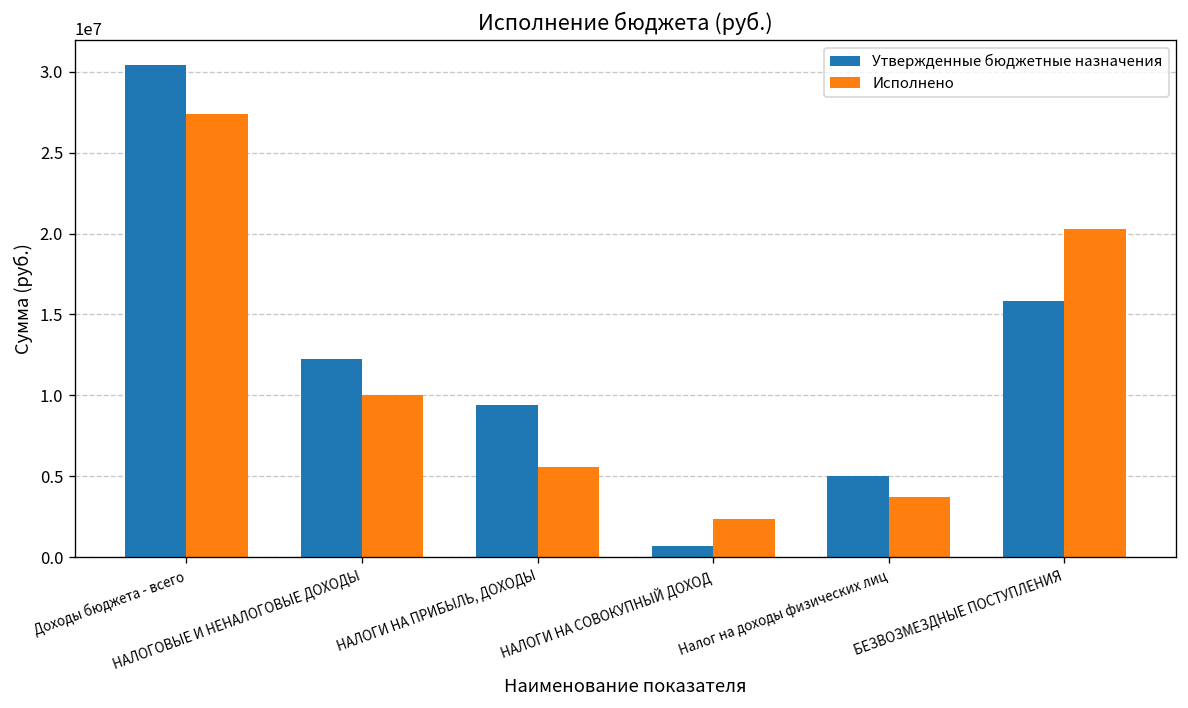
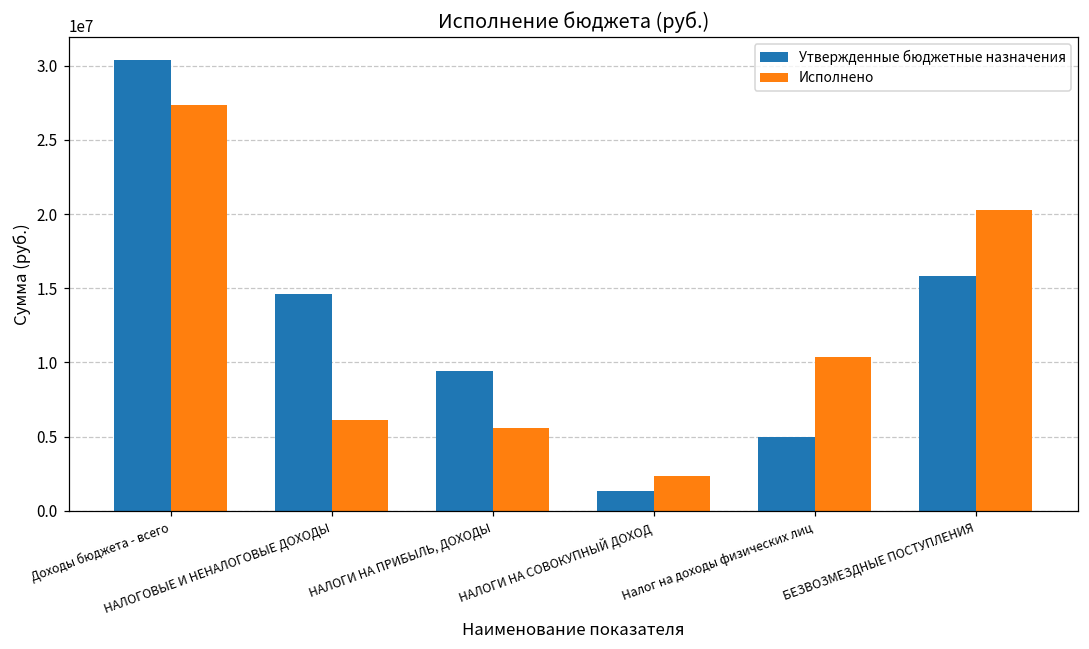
Утвержденные бюджетные назначения, НАЛОГОВЫЕ И НЕНАЛОГОВЫЕ ДОХОДЫ: 12300000 -> 14600000
Исполнено, НАЛОГОВЫЕ И НЕНАЛОГОВЫЕ ДОХОДЫ: 10000000 -> 6100000
Утвержденные бюджетные назначения, НАЛОГИ НА СОВОКУПНЫЙ ДОХОД: 700000 -> 1300000
Исполнено, Налог на доходы физических лиц: 3700000 -> 10400000
